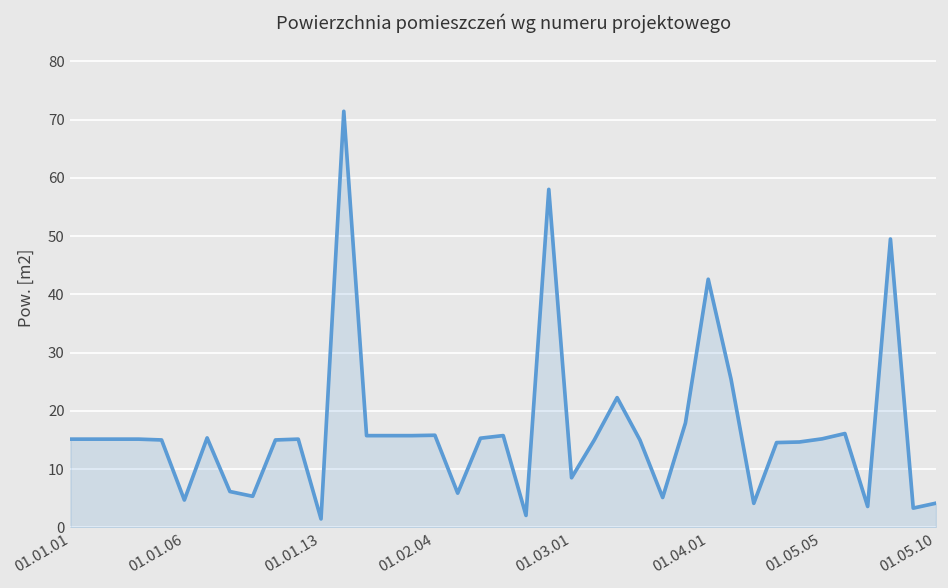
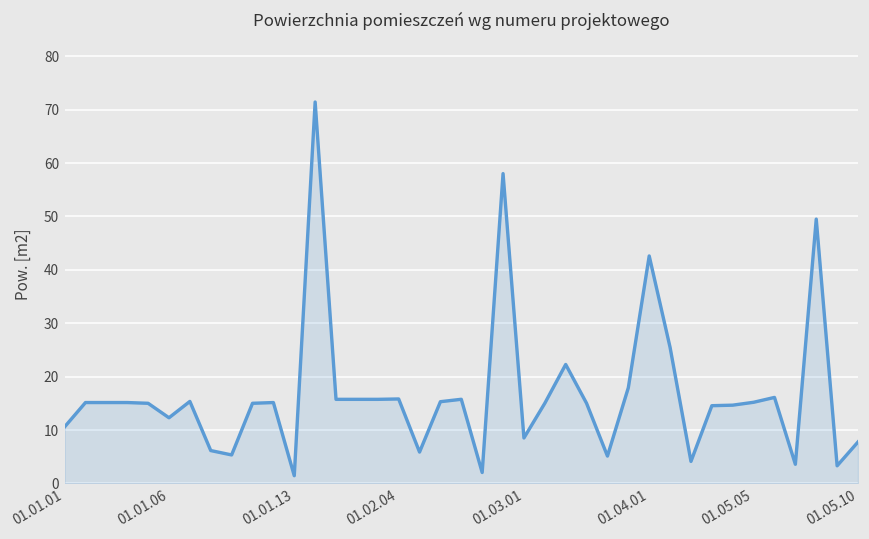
01.01.01: 15 -> 11
01.01.06: 5 -> 12
01.05.10: 4 -> 8
